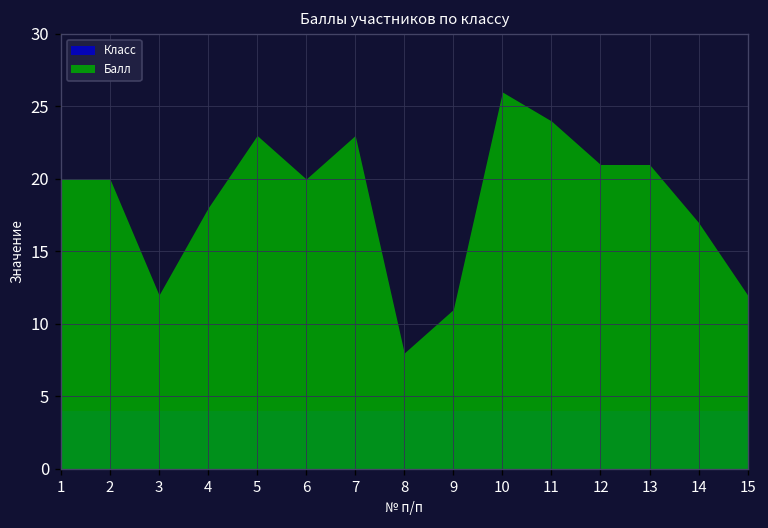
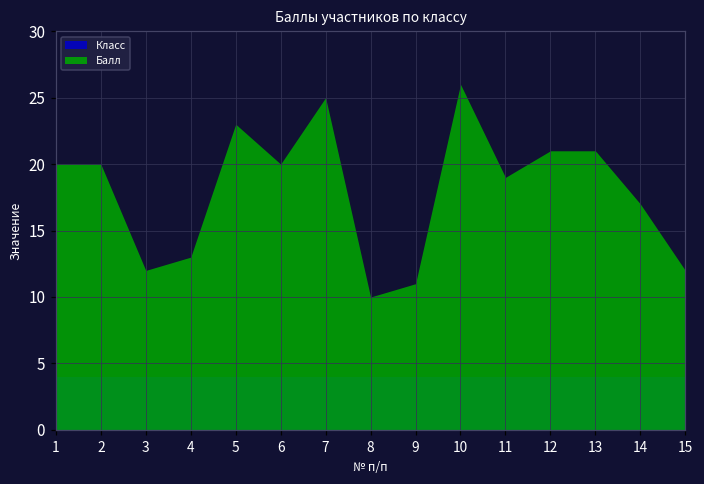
Балл, 4: 18 -> 13
Балл, 7: 23 -> 25
Балл, 8: 8 -> 10
Балл, 11: 24 -> 19
